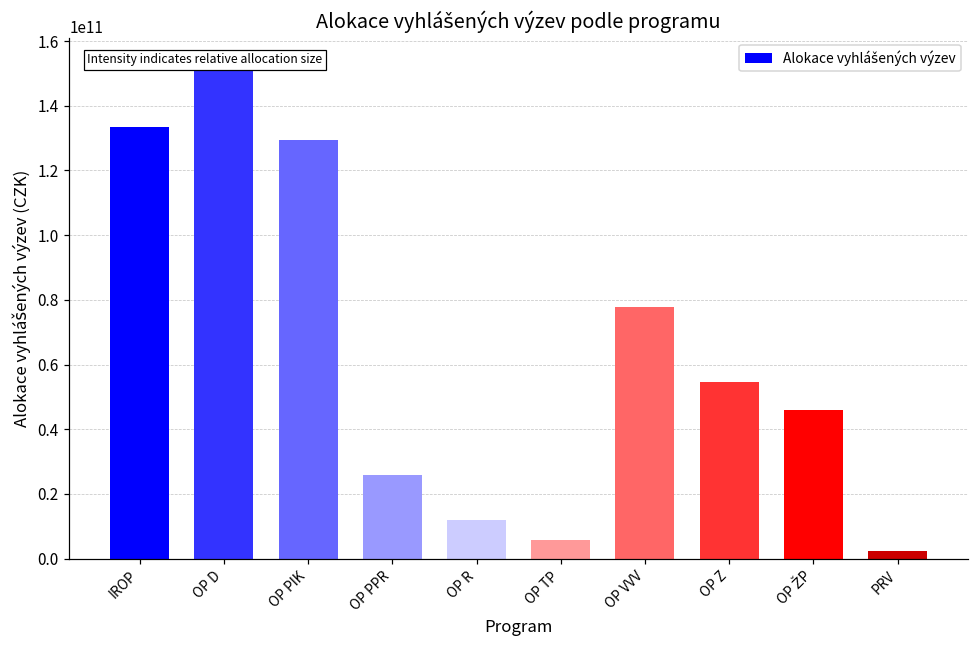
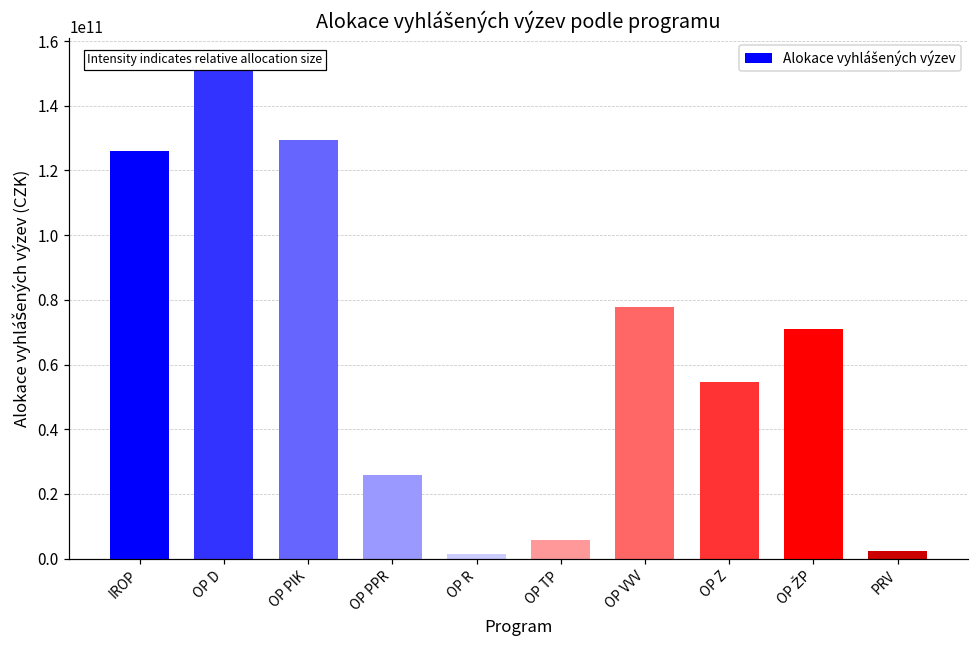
IROP: 134000000000 -> 126000000000
OP R: 12000000000 -> 1000000000
OP ŽP: 46000000000 -> 71000000000
